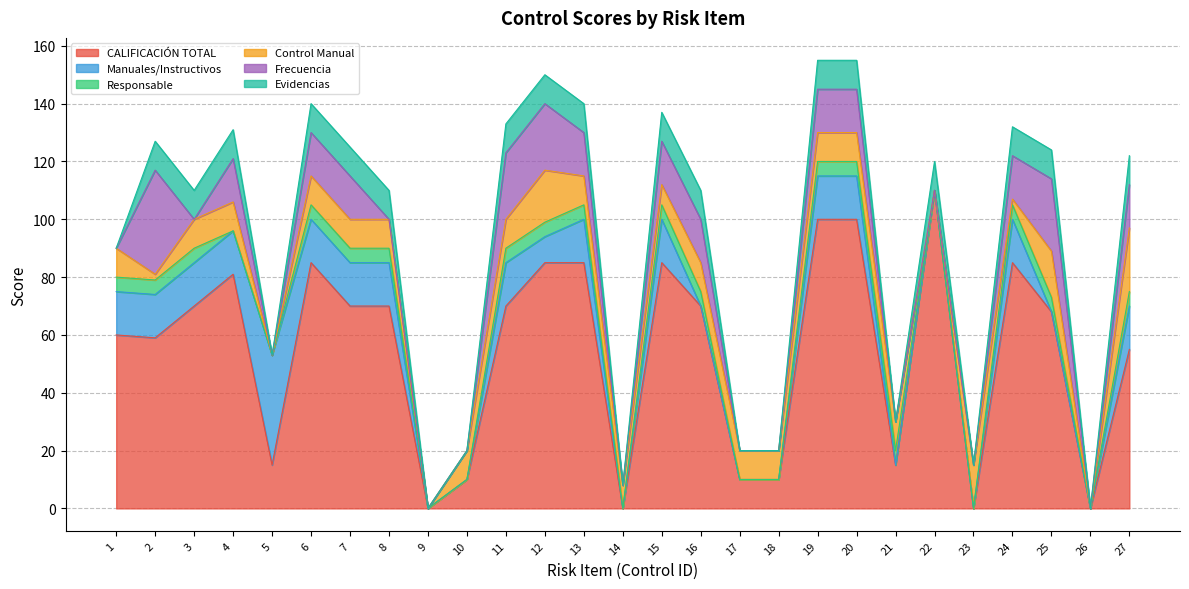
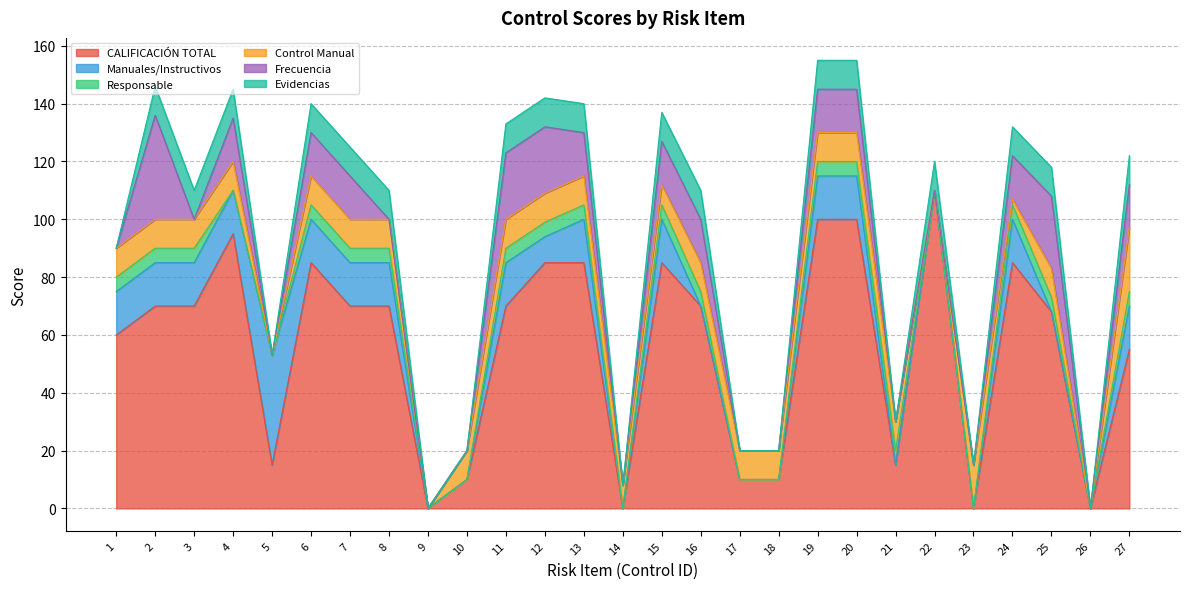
CALIFICACIÓN TOTAL, 2: 59 -> 70
Control Manual, 2: 2 -> 10
CALIFICACIÓN TOTAL, 4: 81 -> 95
Control Manual, 12: 18 -> 10
Control Manual, 25: 16 -> 10
